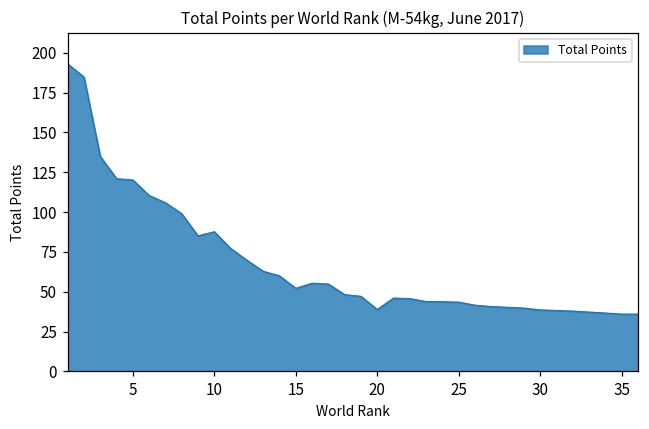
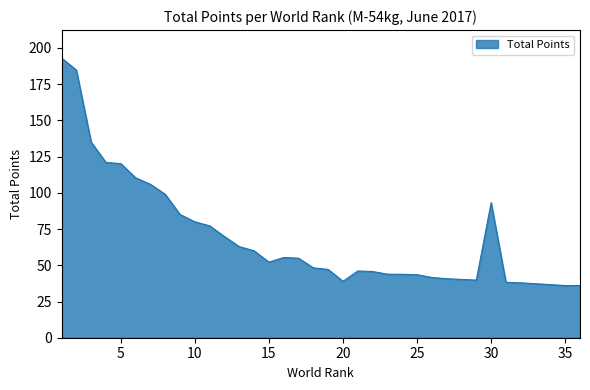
10: 88 -> 80
30: 39 -> 93
